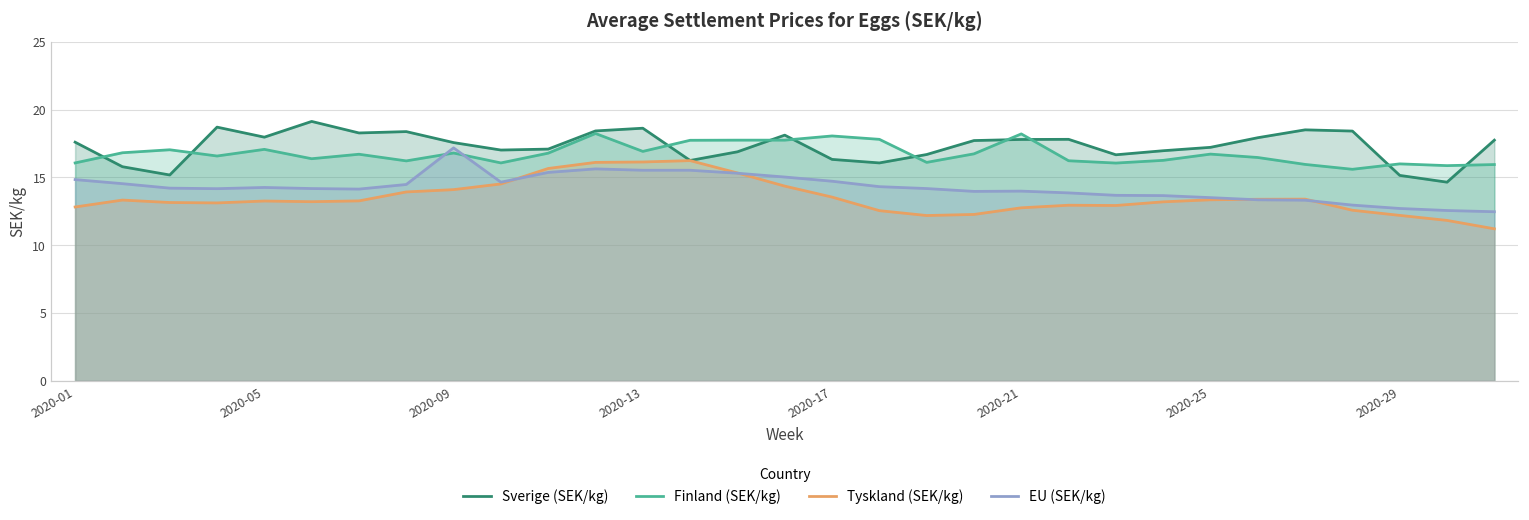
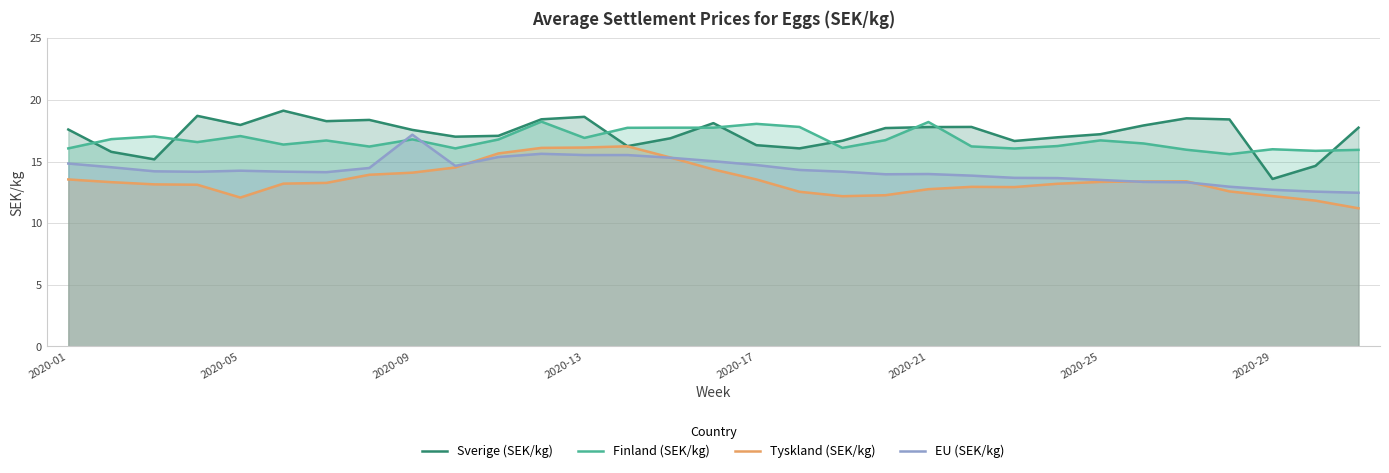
Tyskland (SEK/kg), 2020-01: 12.8 -> 13.6
Tyskland (SEK/kg), 2020-05: 13.3 -> 12.1
Sverige (SEK/kg), 2020-29: 15.2 -> 13.6
